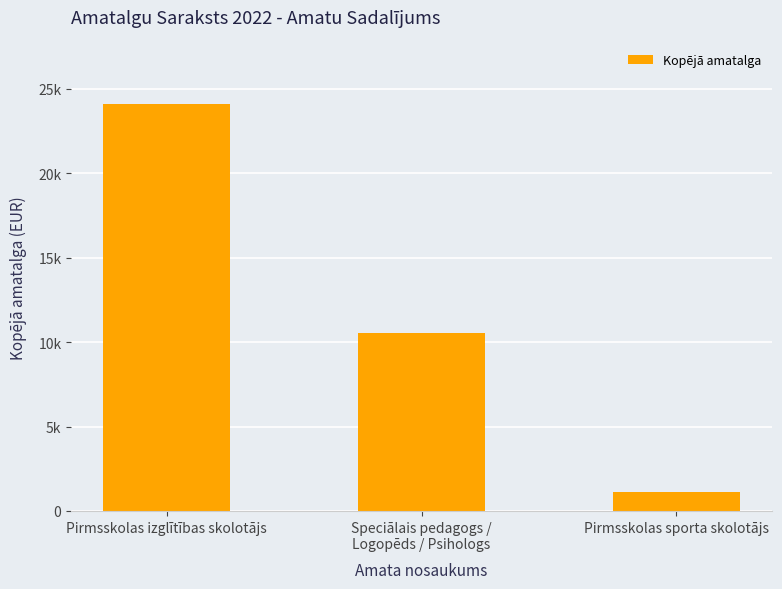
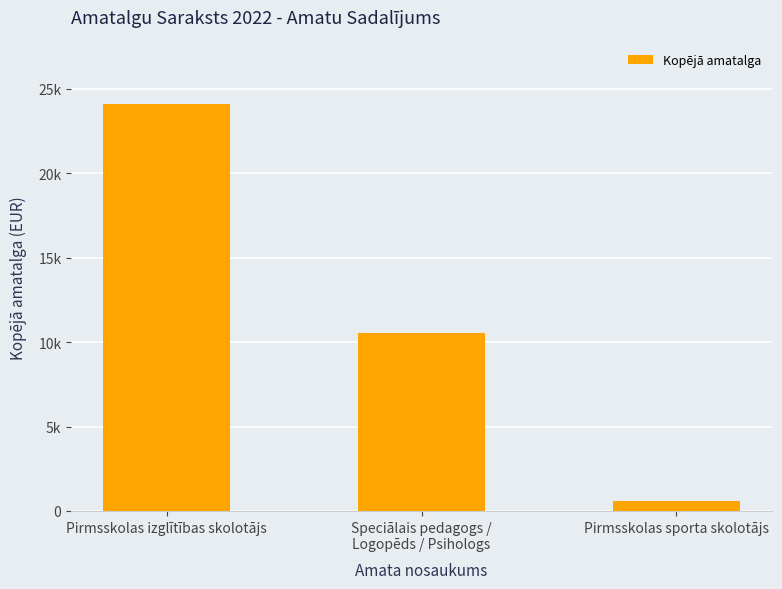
Pirmsskolas sporta skolotājs: 1100 -> 600
